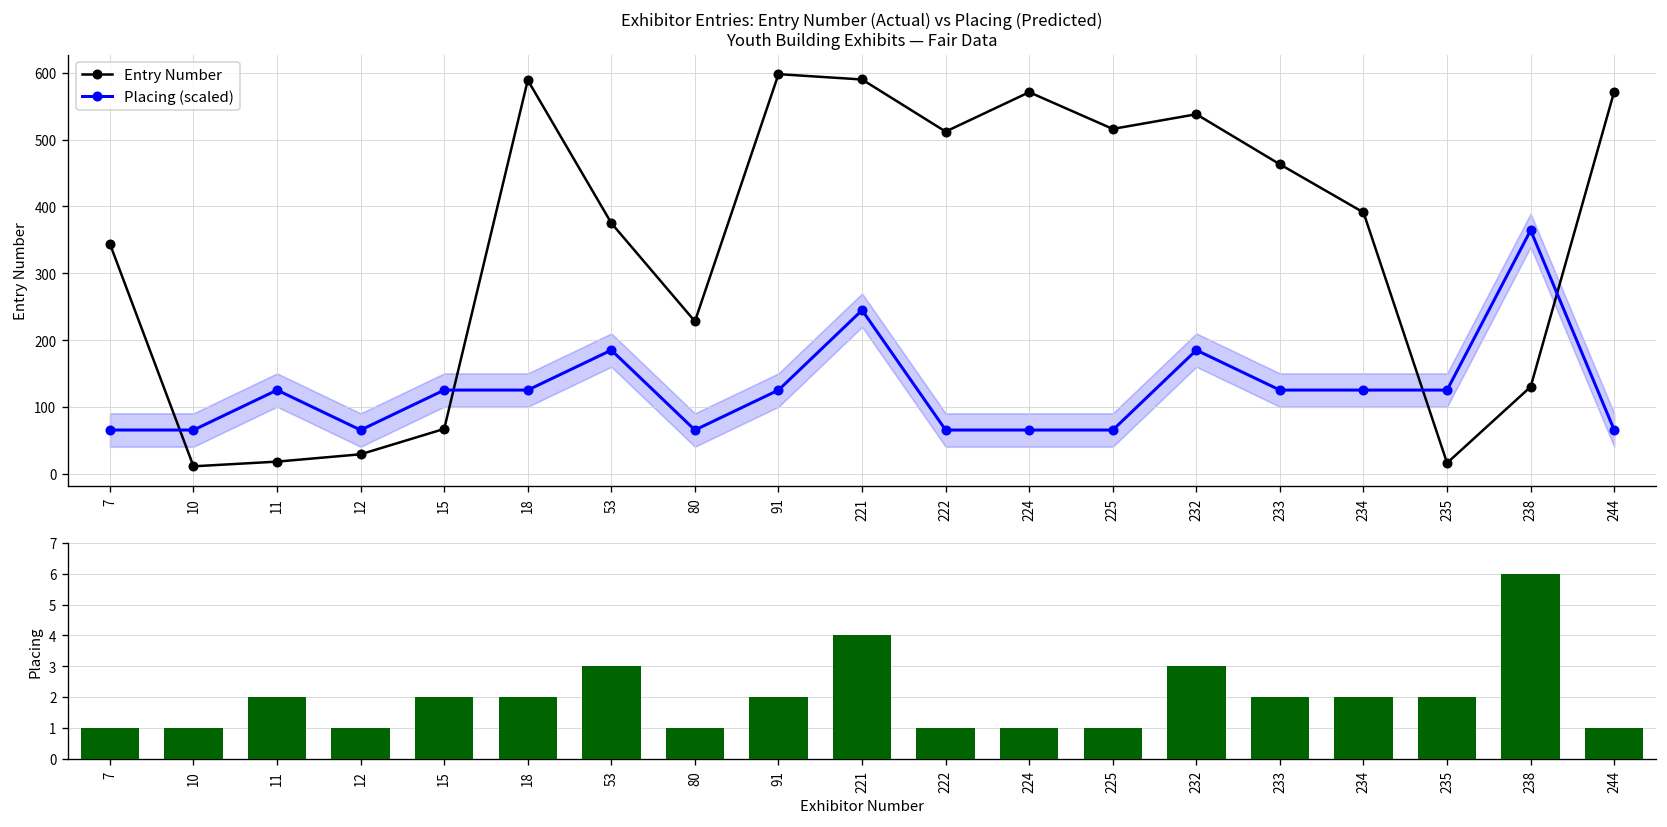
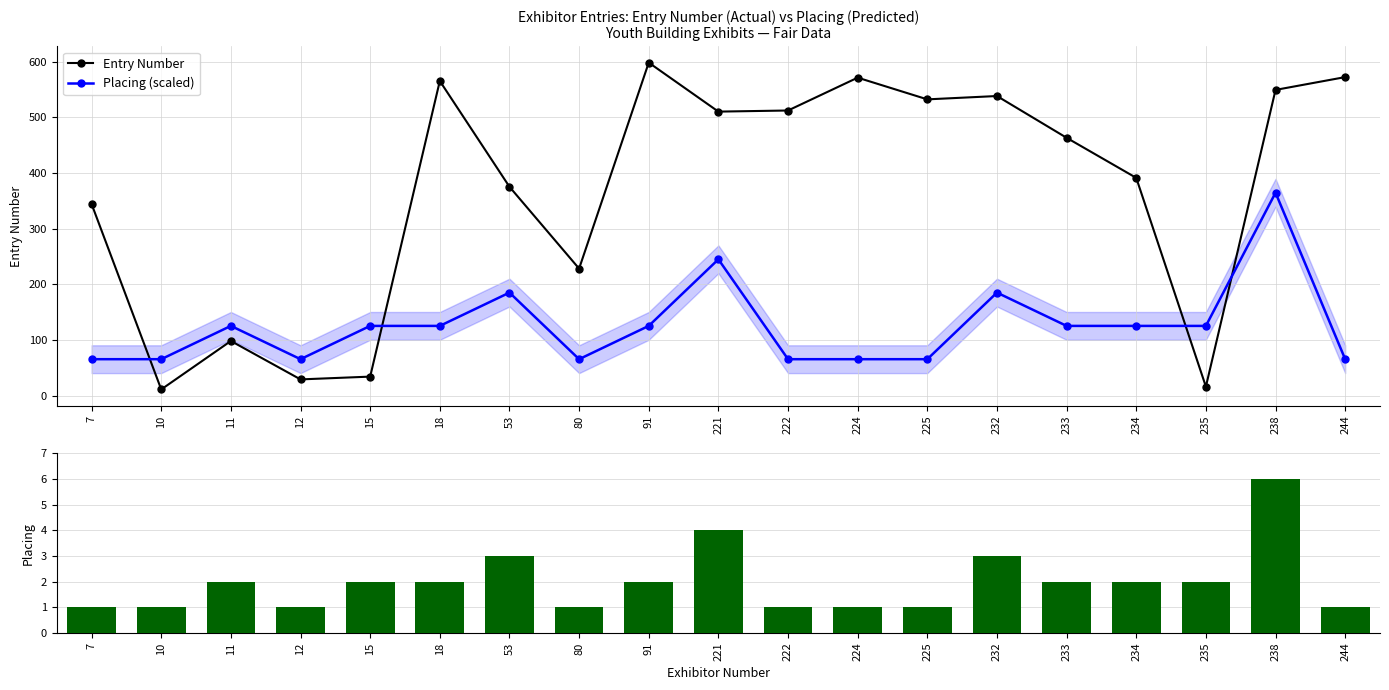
Exhibitor Entries: Entry Number (Actual) vs Placing (Predicted) Youth Building Exhibits — Fair Data, Entry Number, 11: 20 -> 100
Exhibitor Entries: Entry Number (Actual) vs Placing (Predicted) Youth Building Exhibits — Fair Data, Entry Number, 15: 70 -> 30
Exhibitor Entries: Entry Number (Actual) vs Placing (Predicted) Youth Building Exhibits — Fair Data, Entry Number, 18: 590 -> 570
Exhibitor Entries: Entry Number (Actual) vs Placing (Predicted) Youth Building Exhibits — Fair Data, Entry Number, 221: 590 -> 510
Exhibitor Entries: Entry Number (Actual) vs Placing (Predicted) Youth Building Exhibits — Fair Data, Entry Number, 225: 520 -> 530
Exhibitor Entries: Entry Number (Actual) vs Placing (Predicted) Youth Building Exhibits — Fair Data, Entry Number, 238: 130 -> 550
